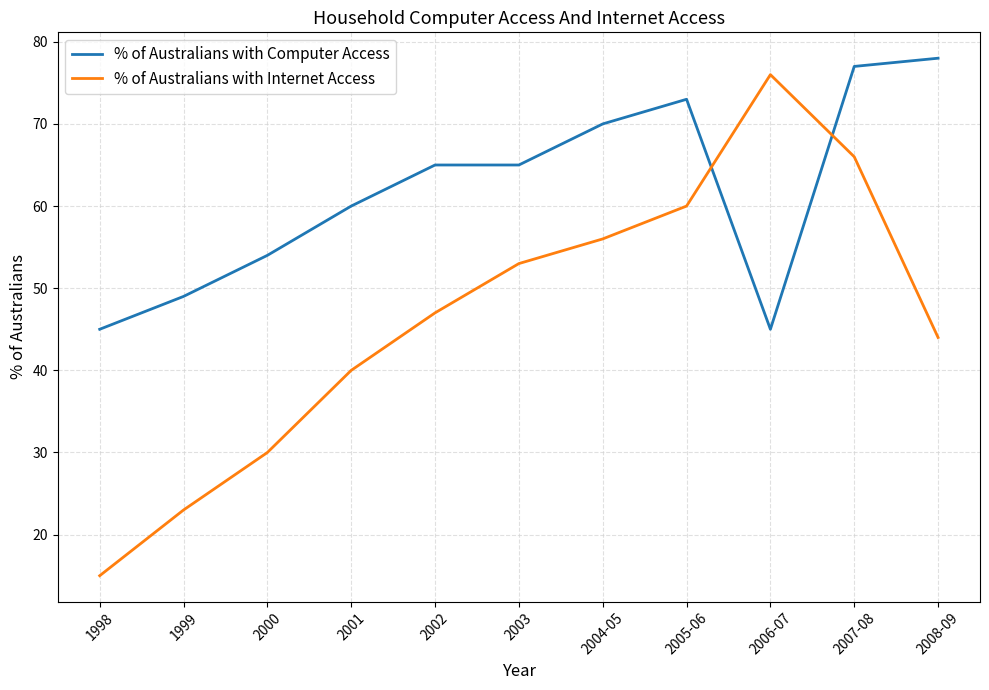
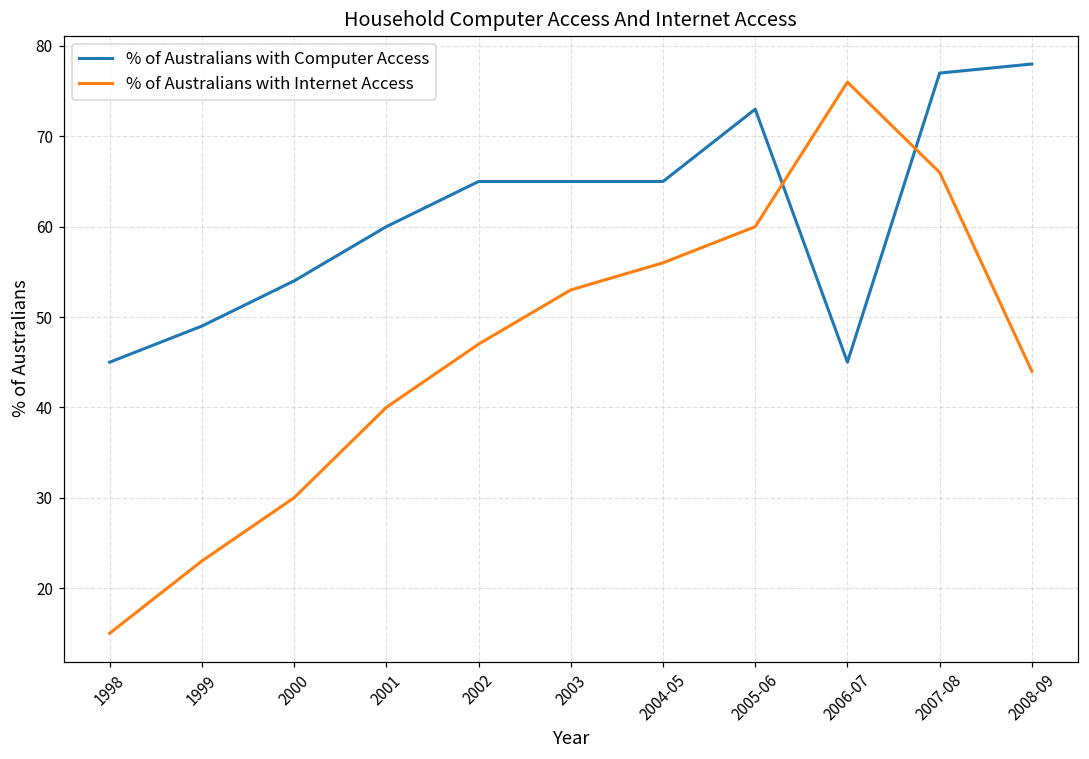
% of Australians with Computer Access, 2004-05: 70 -> 65
